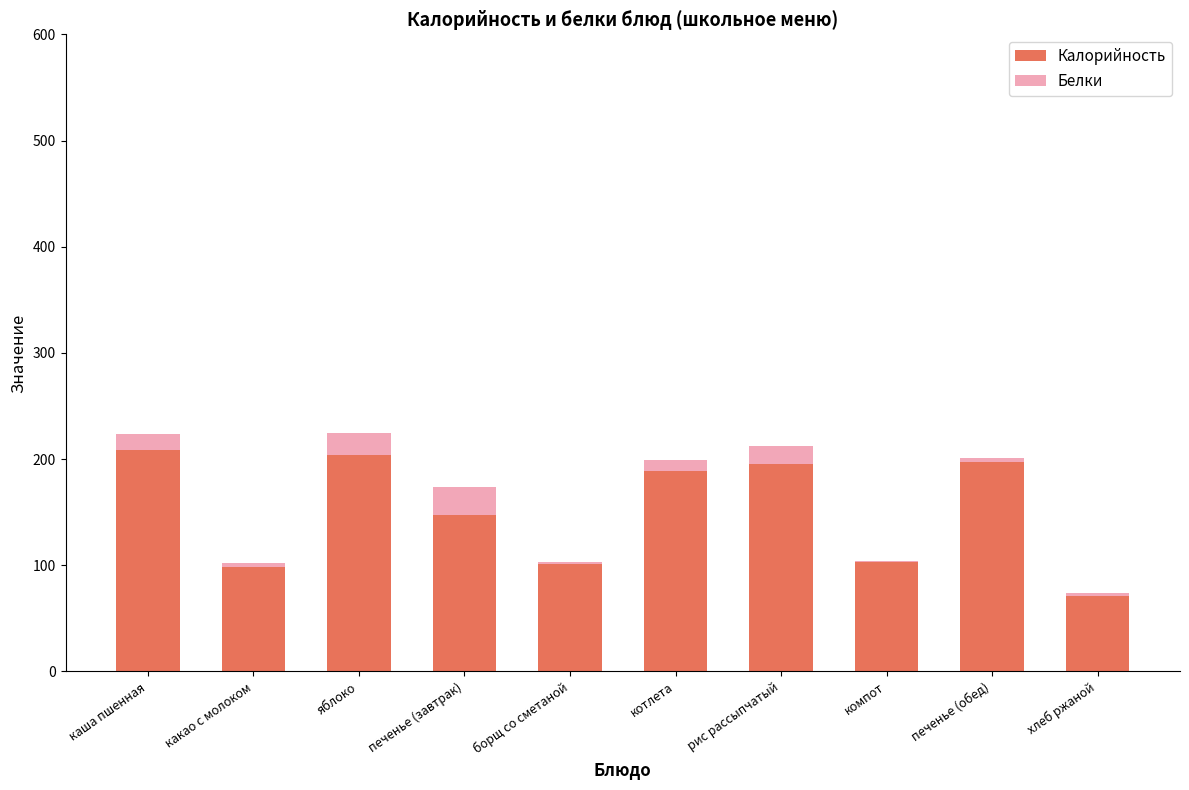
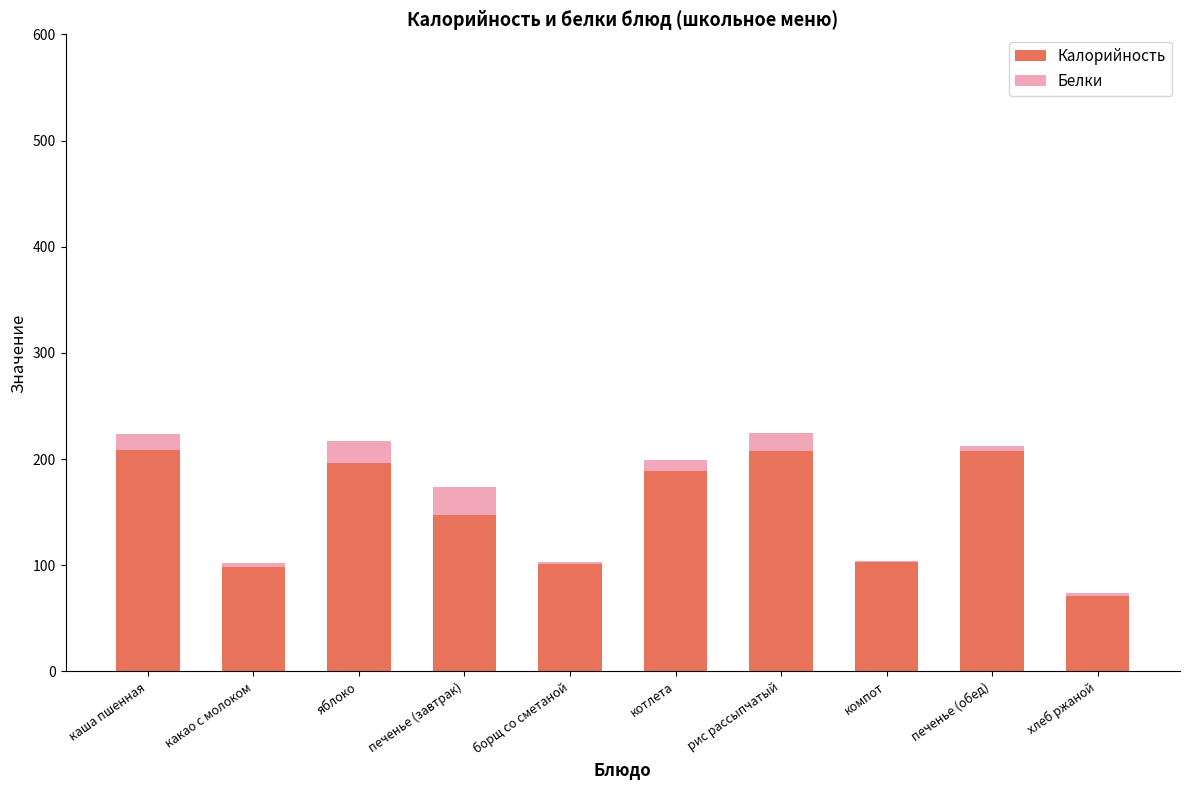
Калорийность, яблоко: 204 -> 196
Калорийность, рис рассыпчатый: 195 -> 208
Калорийность, печенье (обед): 197 -> 208
